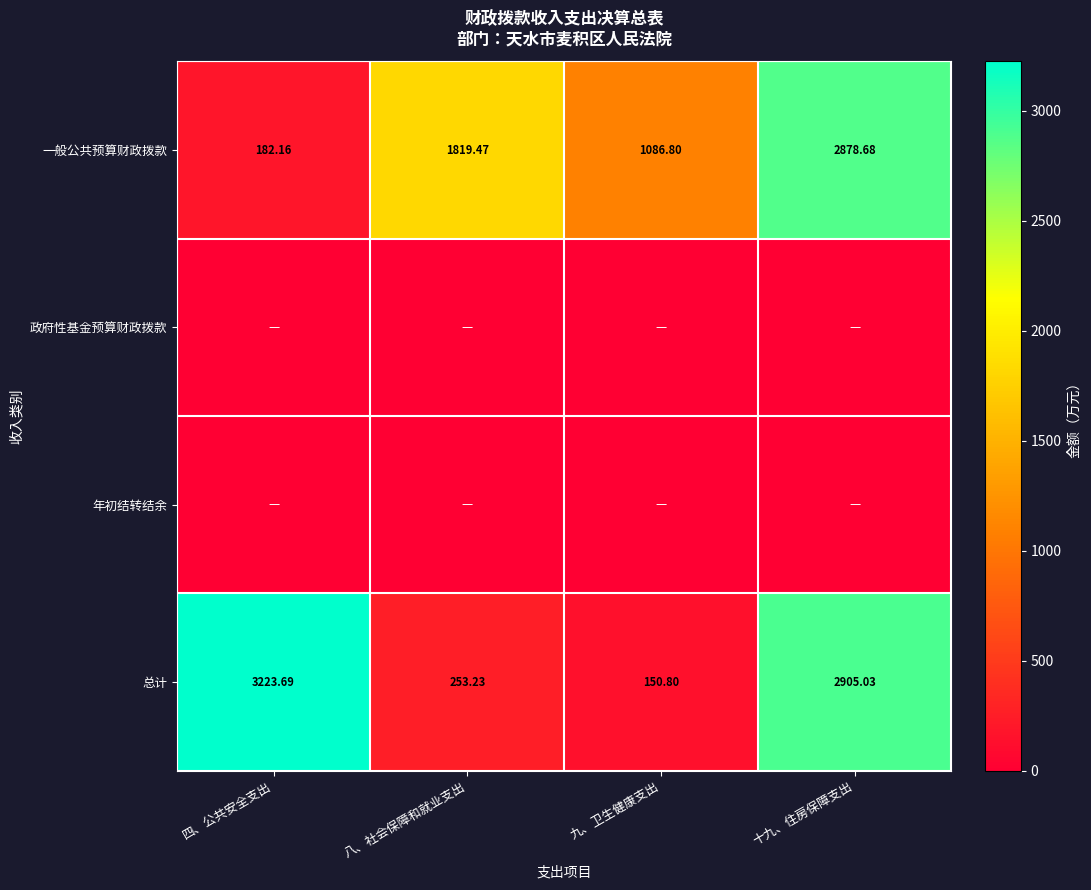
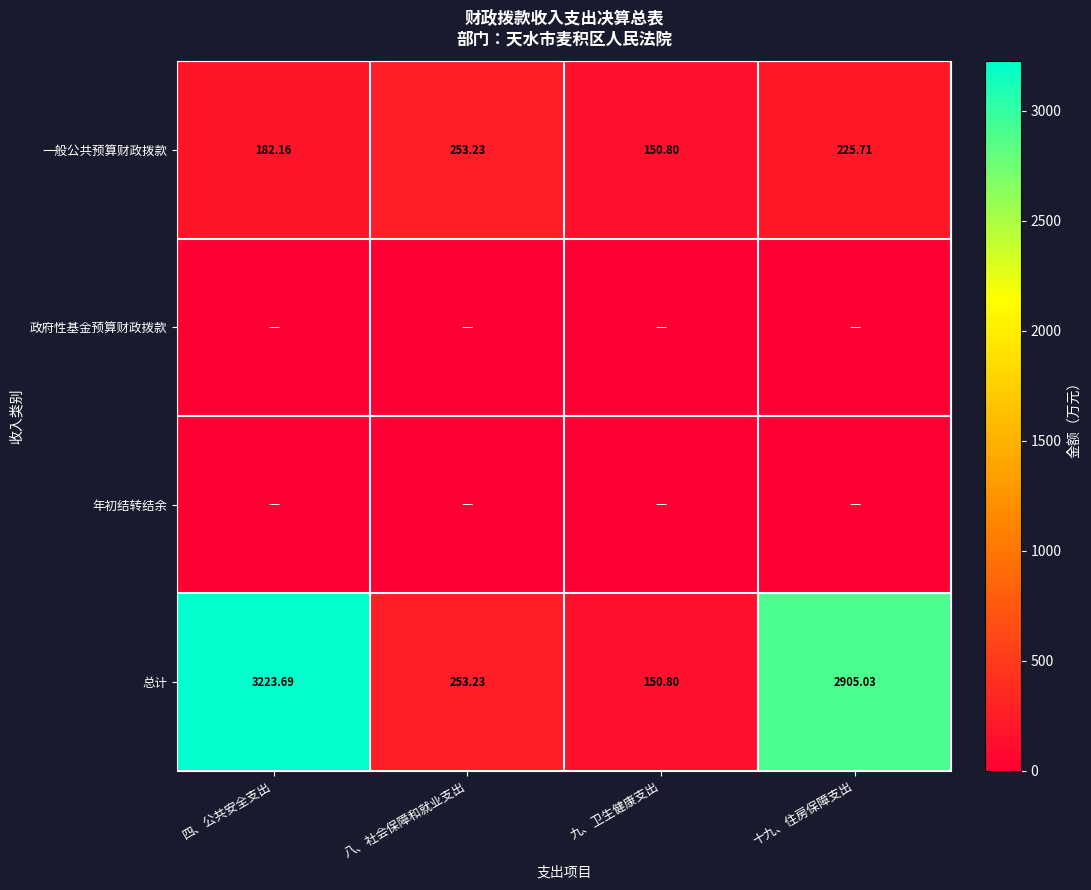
一般公共预算财政拨款, 八、社会保障和就业支出: 1819.47 -> 253.23
一般公共预算财政拨款, 九、卫生健康支出: 1086.80 -> 150.80
一般公共预算财政拨款, 十九、住房保障支出: 2878.68 -> 225.71
